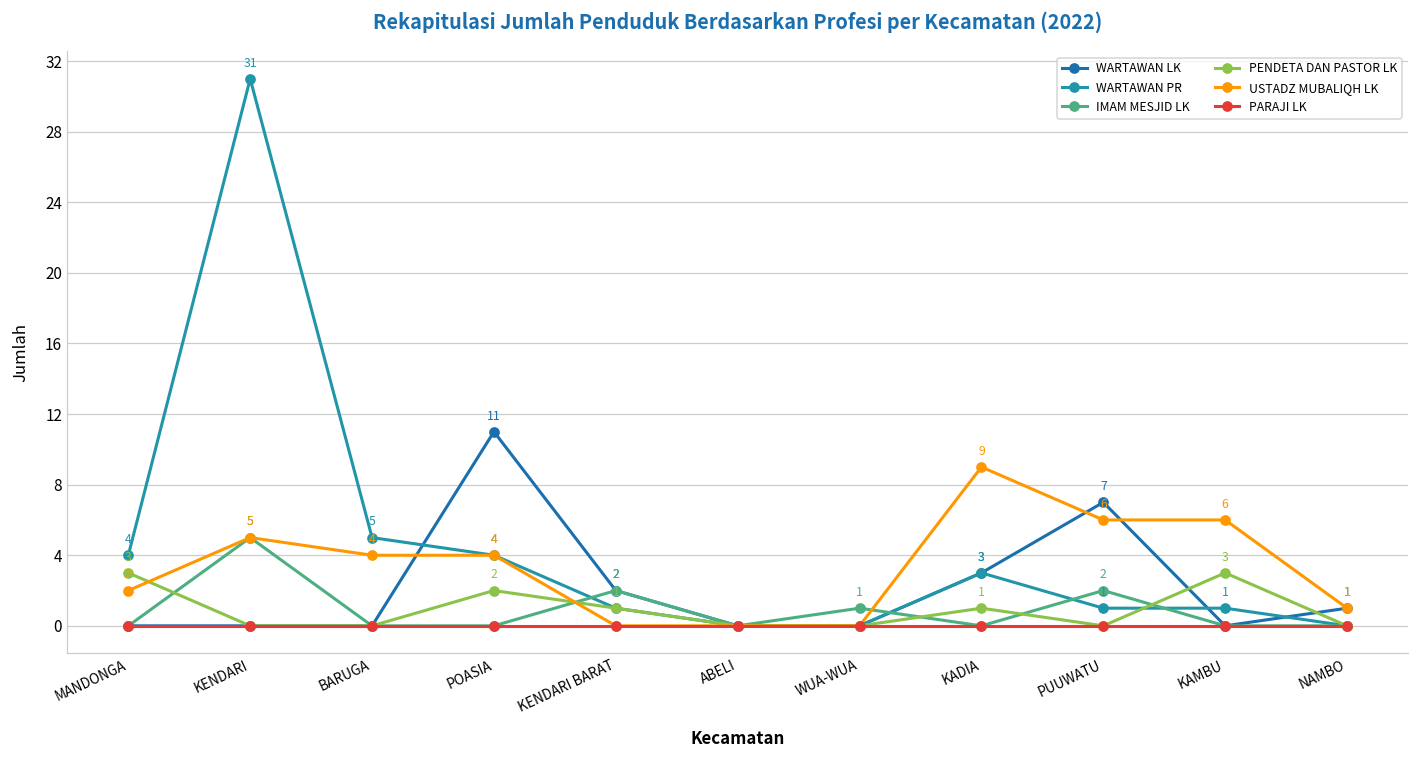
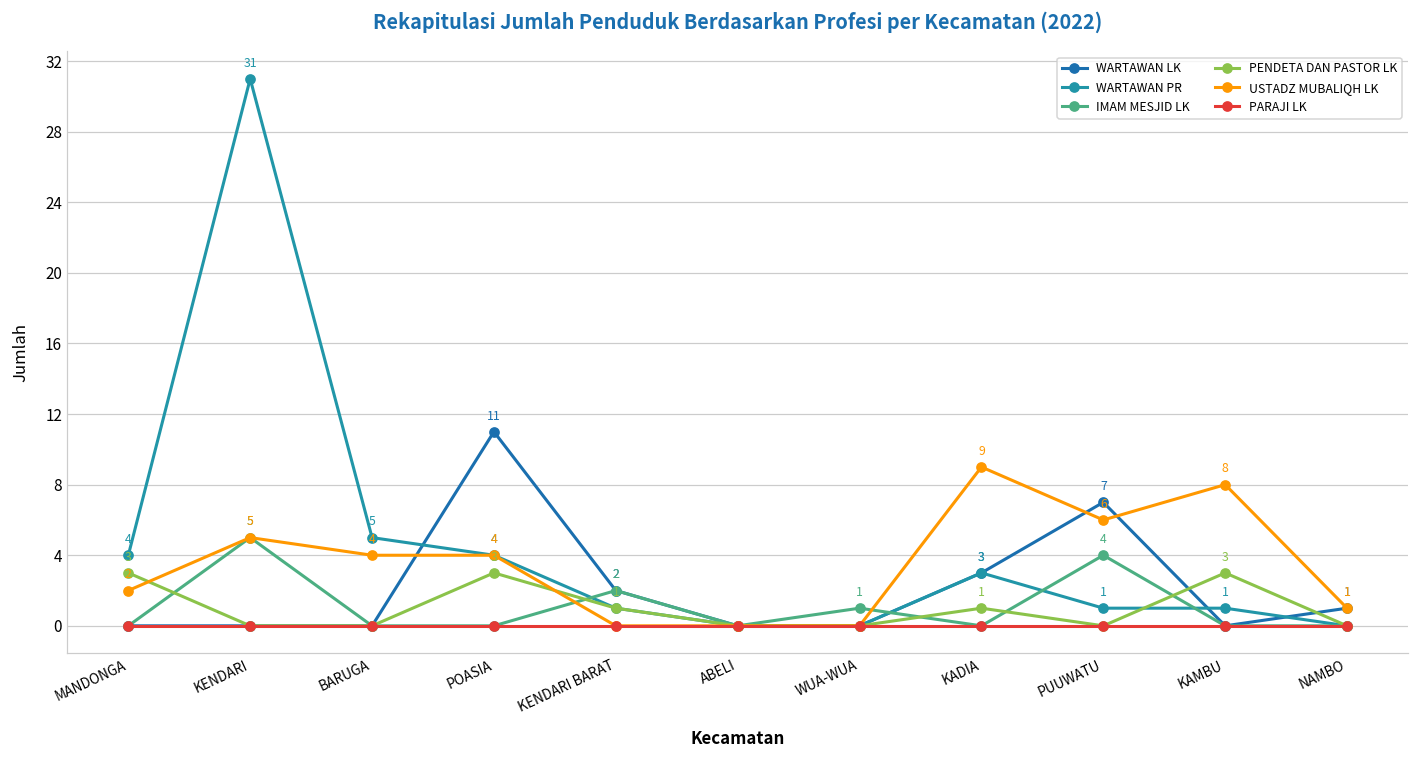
PENDETA DAN PASTOR LK, POASIA: 2 -> 3
IMAM MESJID LK, PUUWATU: 2 -> 4
USTADZ MUBALIQH LK, KAMBU: 6 -> 8
